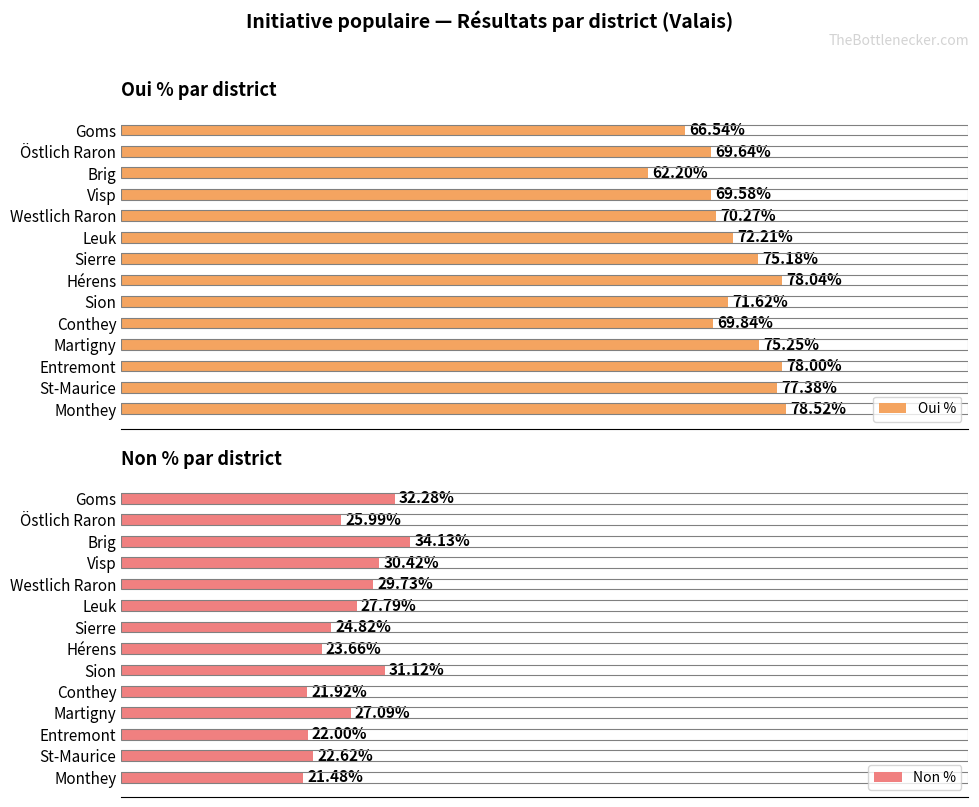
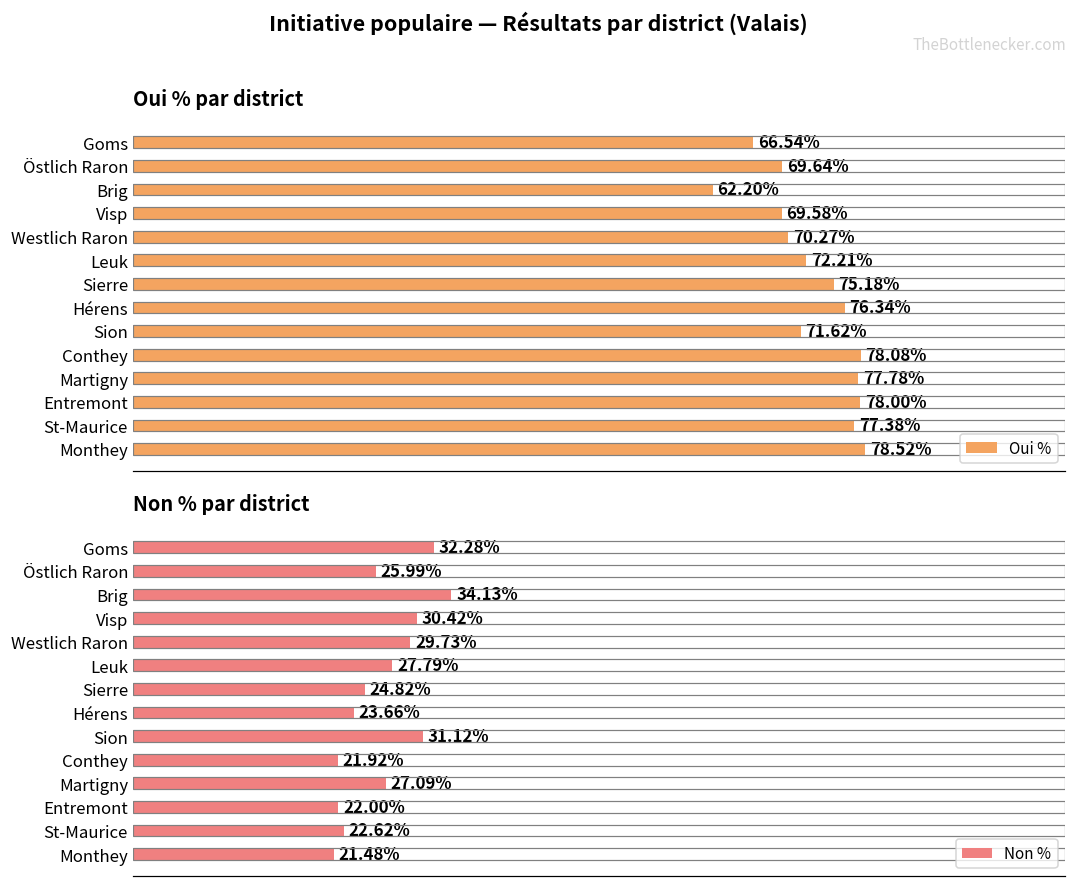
Oui % par district, Hérens: 78.04% -> 76.34%
Oui % par district, Conthey: 69.84% -> 78.08%
Oui % par district, Martigny: 75.25% -> 77.78%
